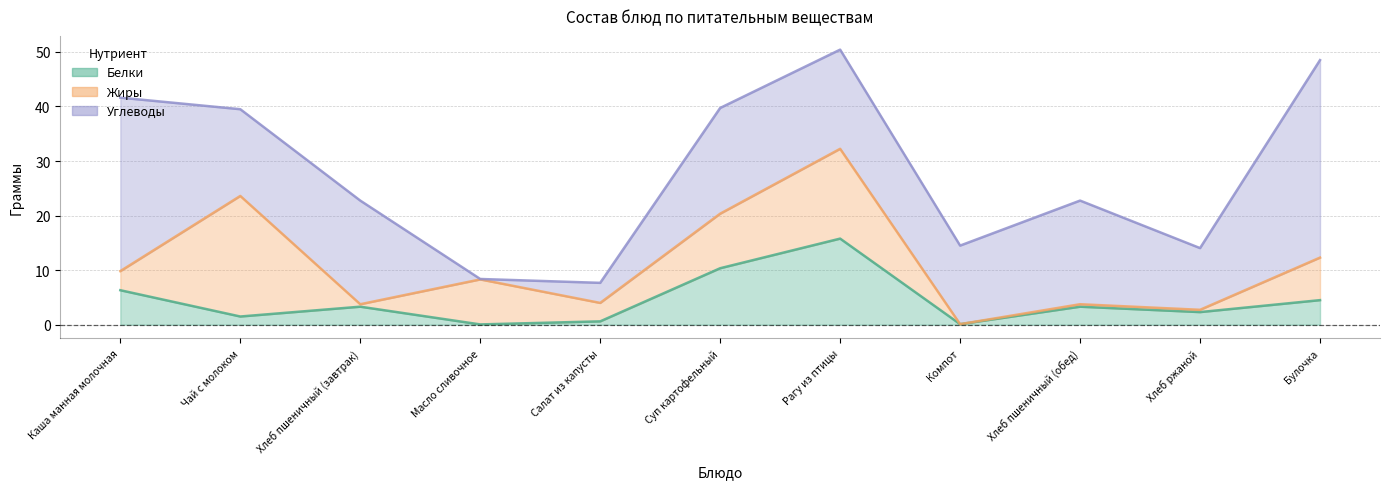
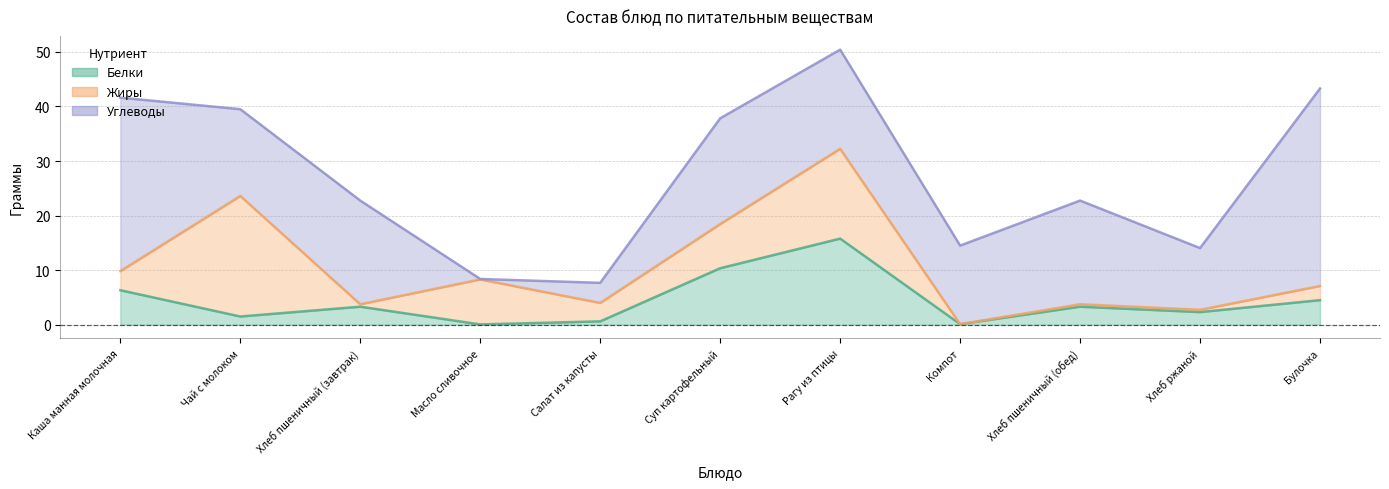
Жиры, Суп картофельный: 10 -> 8
Жиры, Булочка: 8 -> 3
